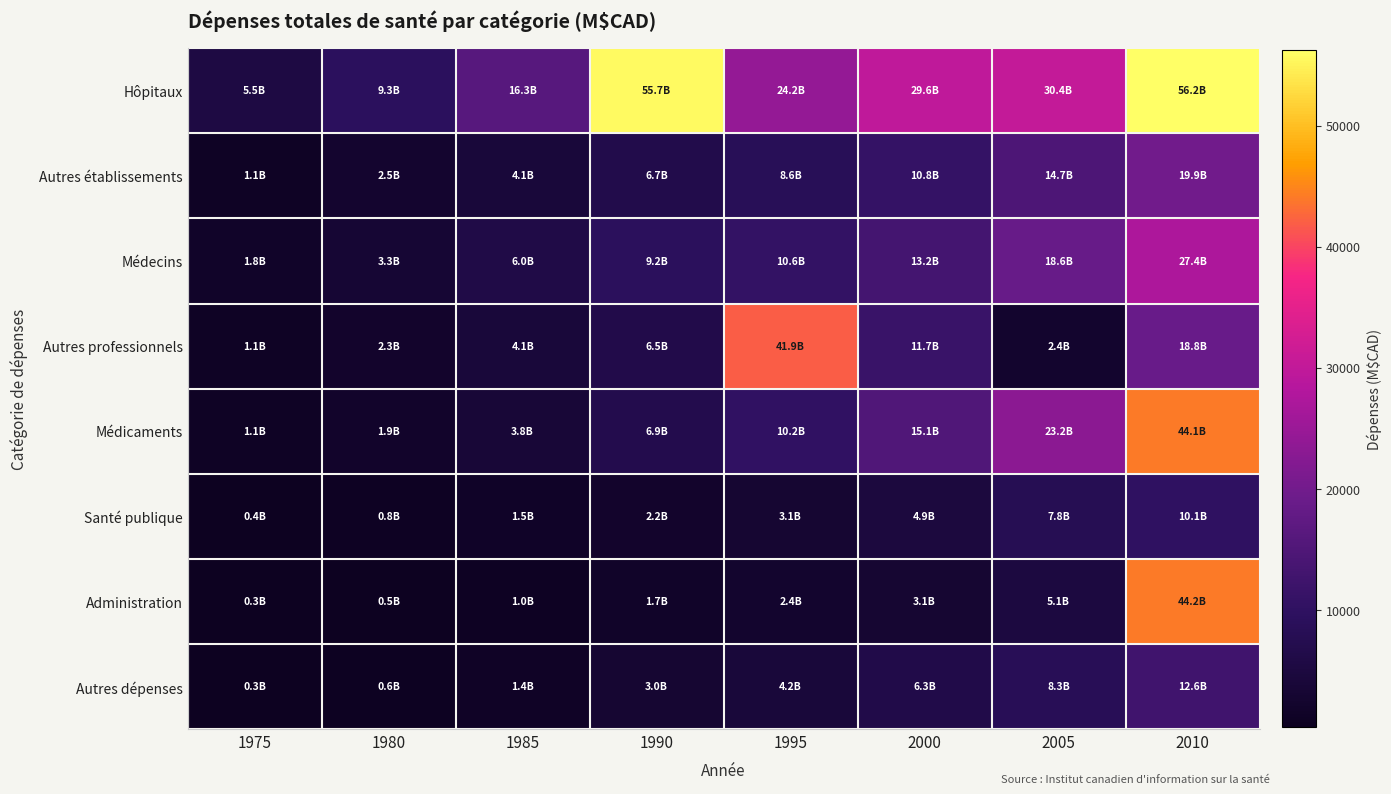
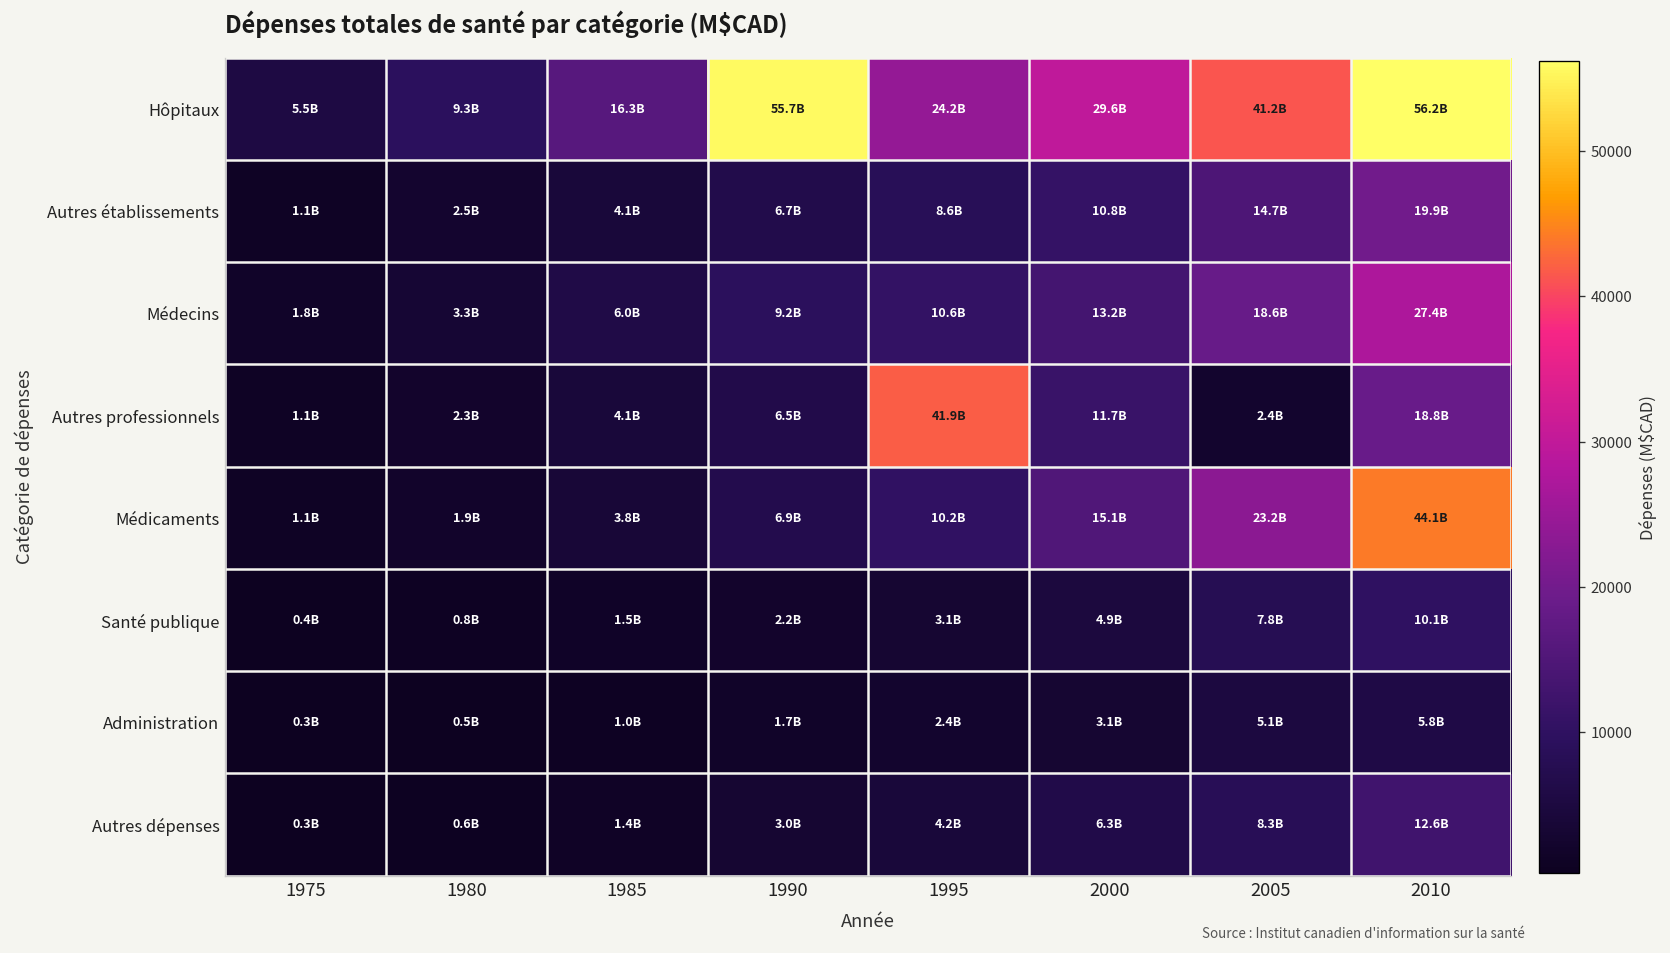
Hôpitaux, 2005: 30.4B -> 41.2B
Administration, 2010: 44.2B -> 5.8B
